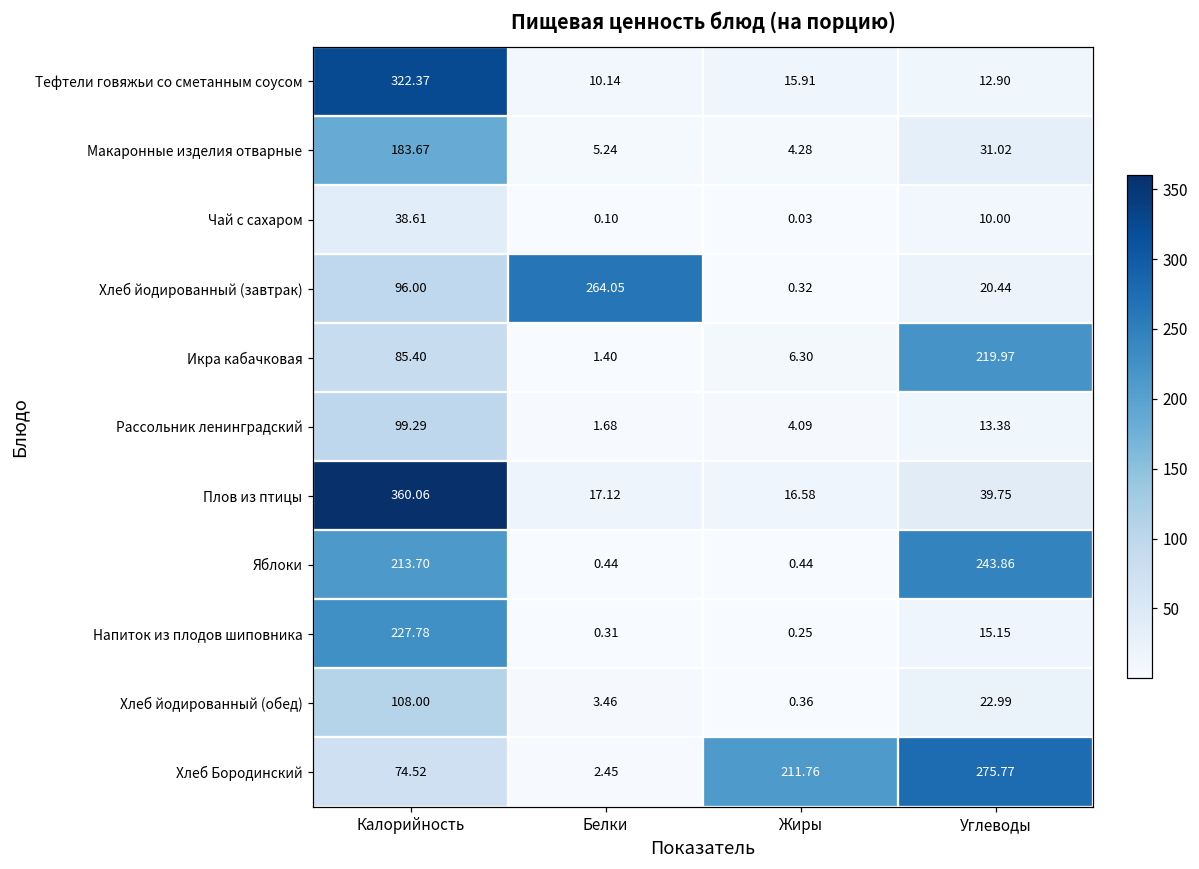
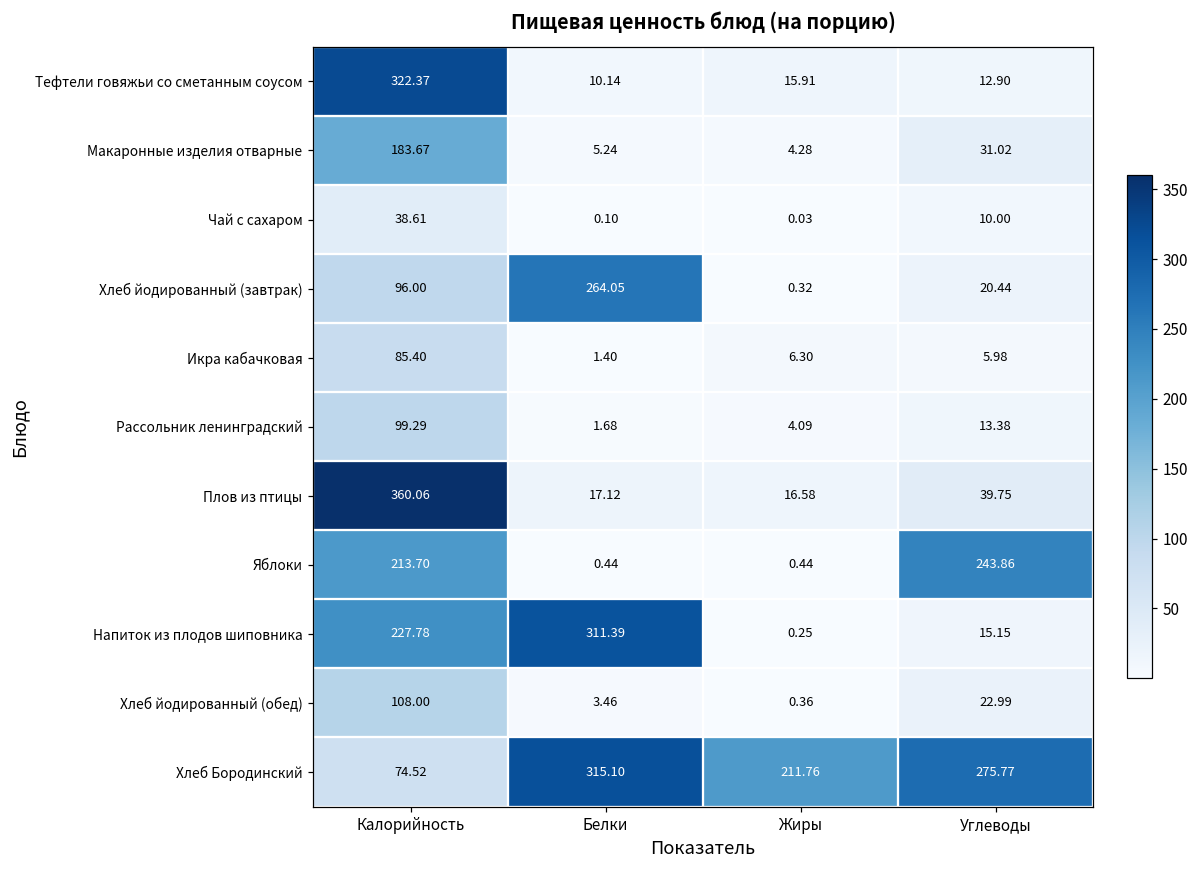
Икра кабачковая, Углеводы: 219.97 -> 5.98
Напиток из плодов шиповника, Белки: 0.31 -> 311.39
Хлеб Бородинский, Белки: 2.45 -> 315.10
